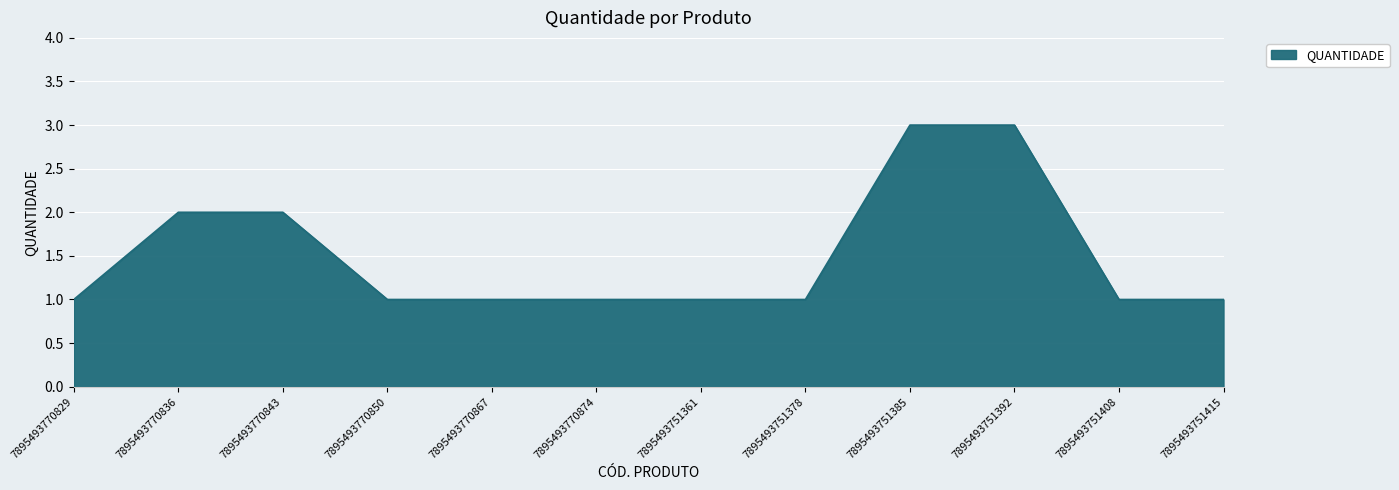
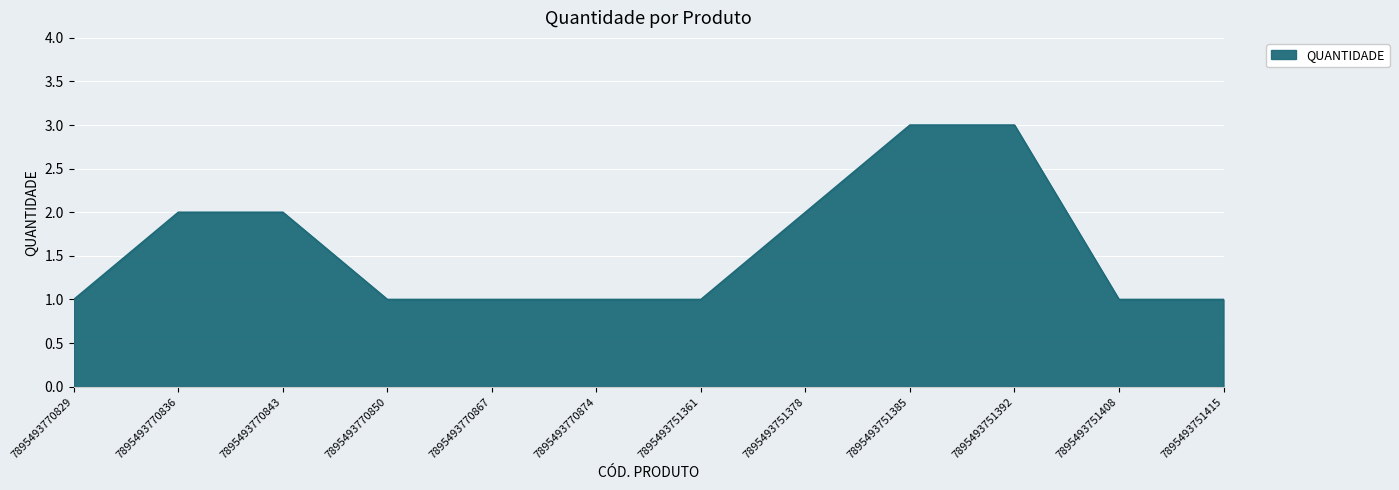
7895493751378: 1 -> 2
